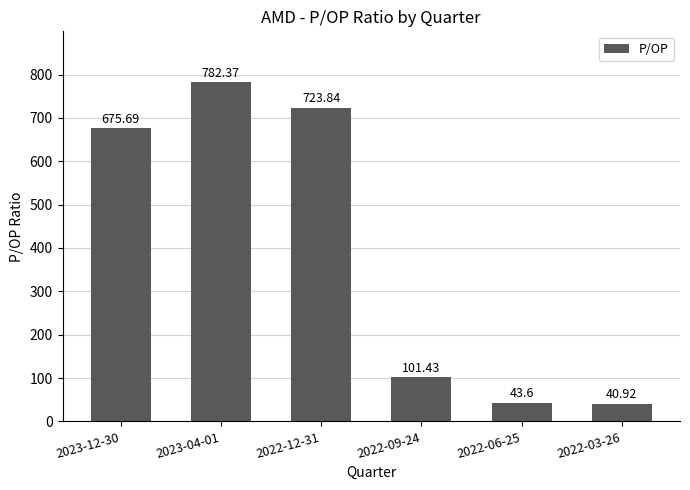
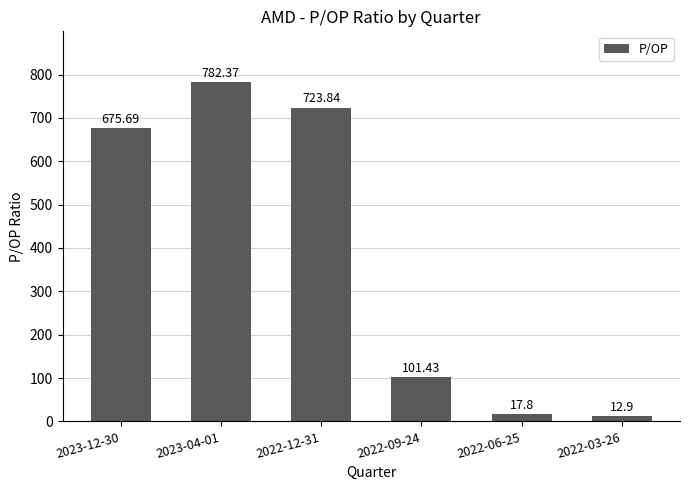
2022-06-25: 43.6 -> 17.8
2022-03-26: 40.92 -> 12.9
